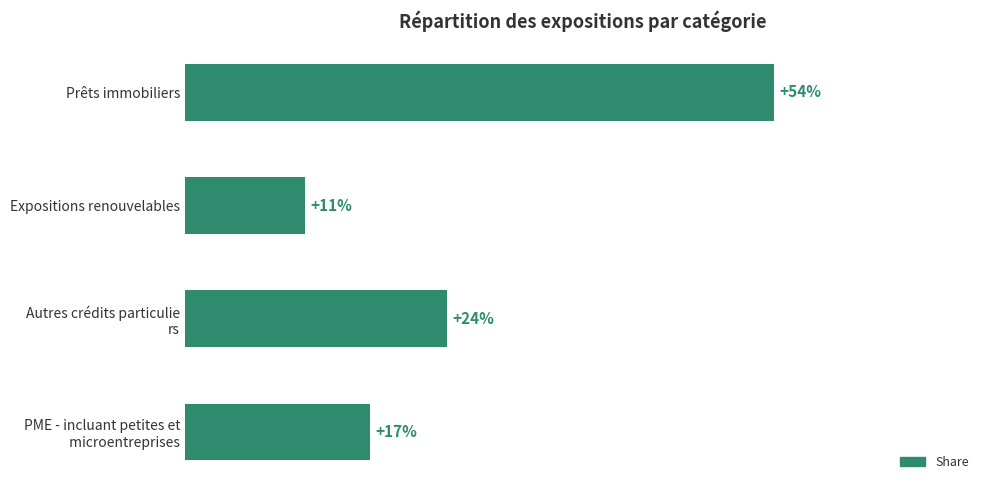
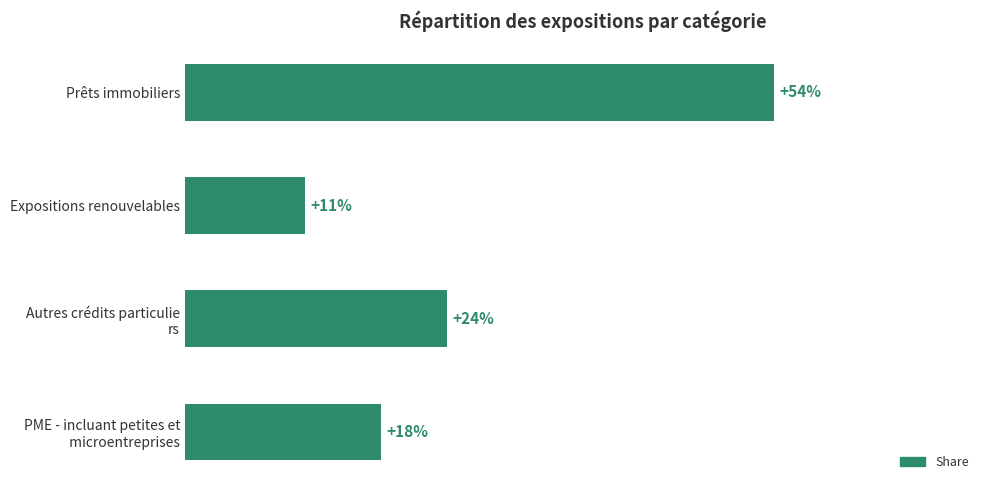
PME - incluant petites et microentreprises: +17% -> +18%
